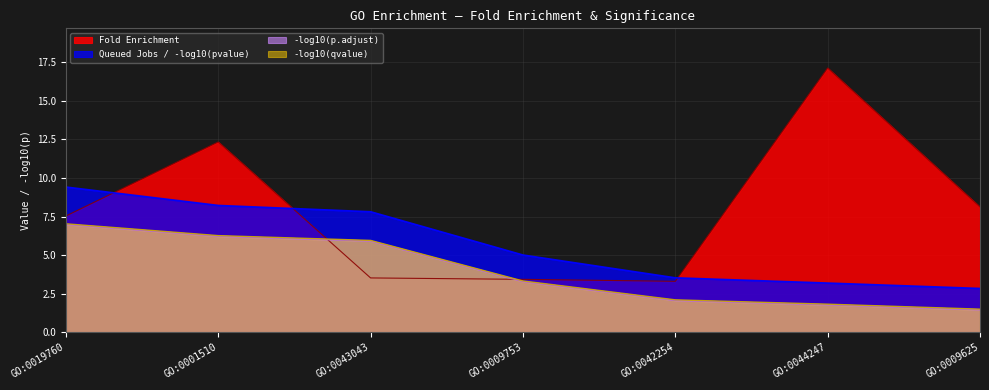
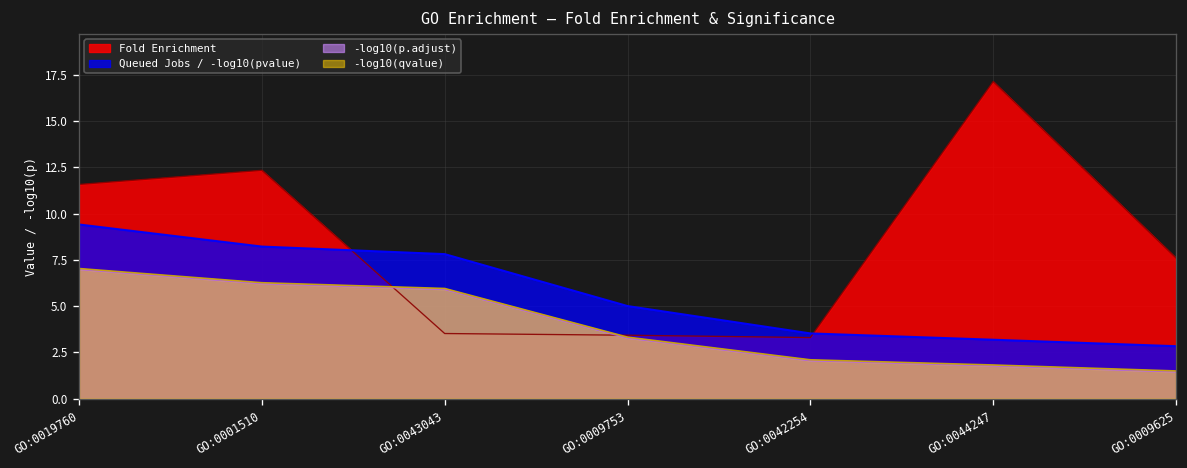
Fold Enrichment, GO:0019760: 7.5 -> 11.6
Fold Enrichment, GO:0009625: 8.1 -> 7.6
